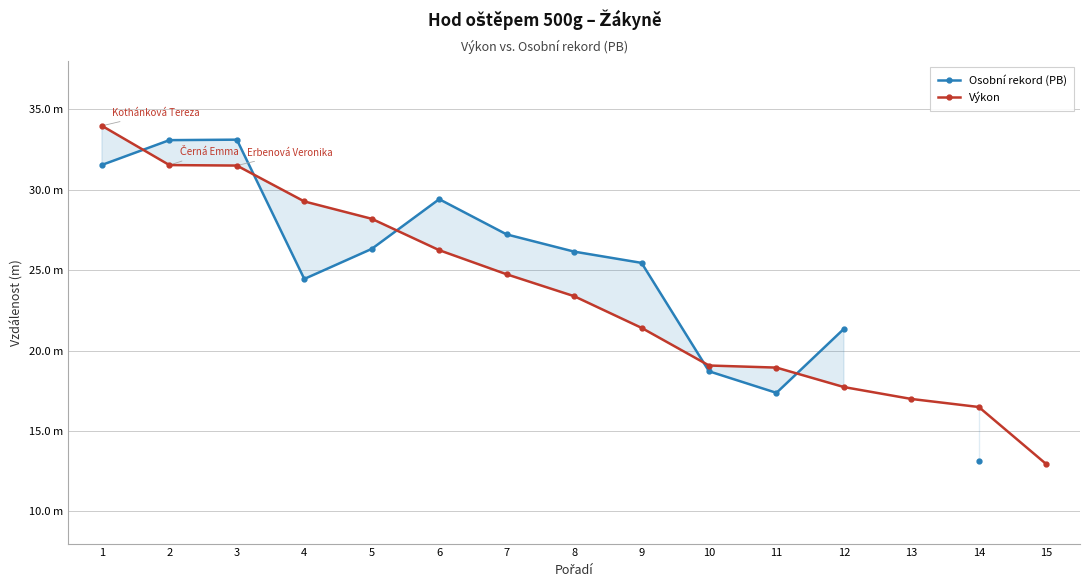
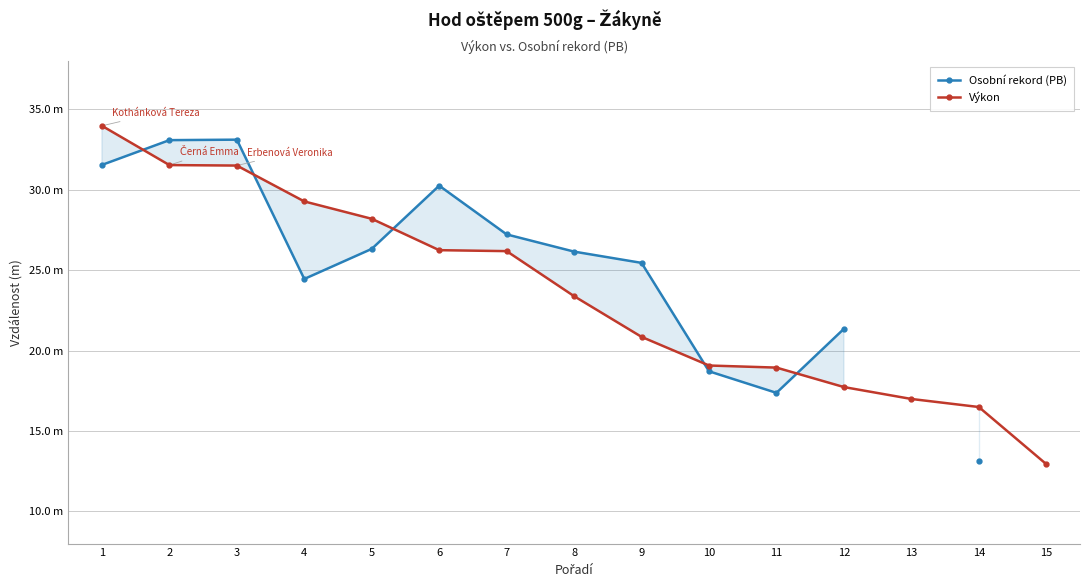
Osobní rekord (PB), 6: 29.4 m -> 30.3 m
Výkon, 7: 24.7 m -> 26.2 m
Výkon, 9: 21.4 m -> 20.9 m
